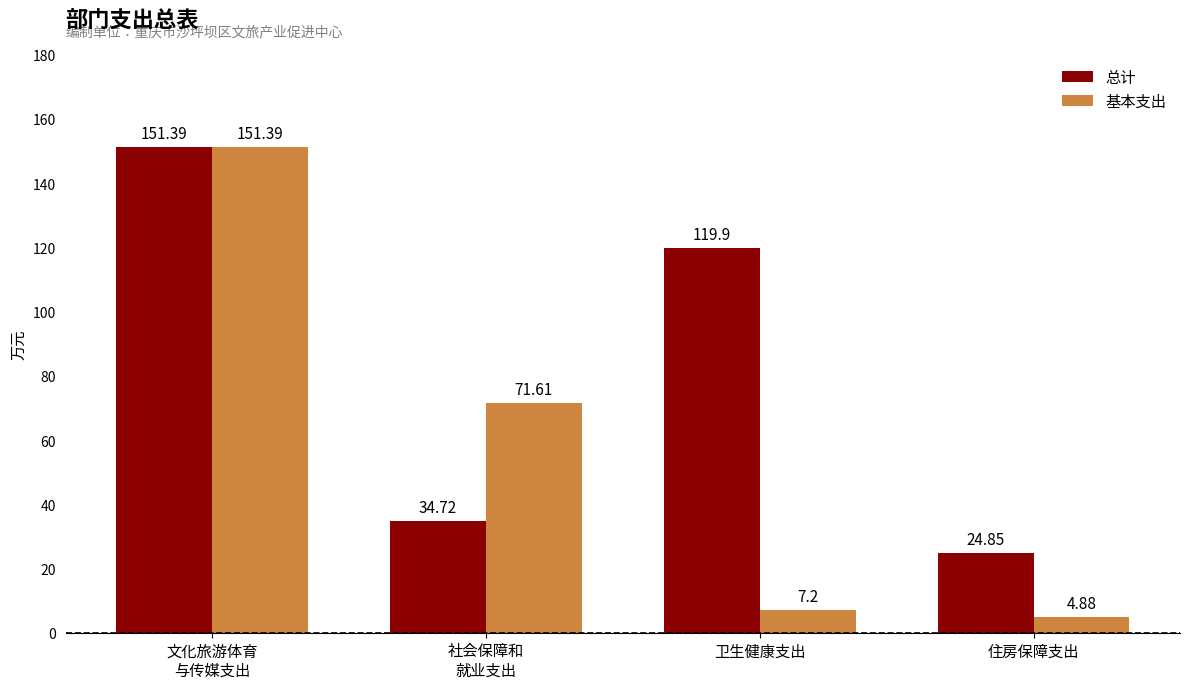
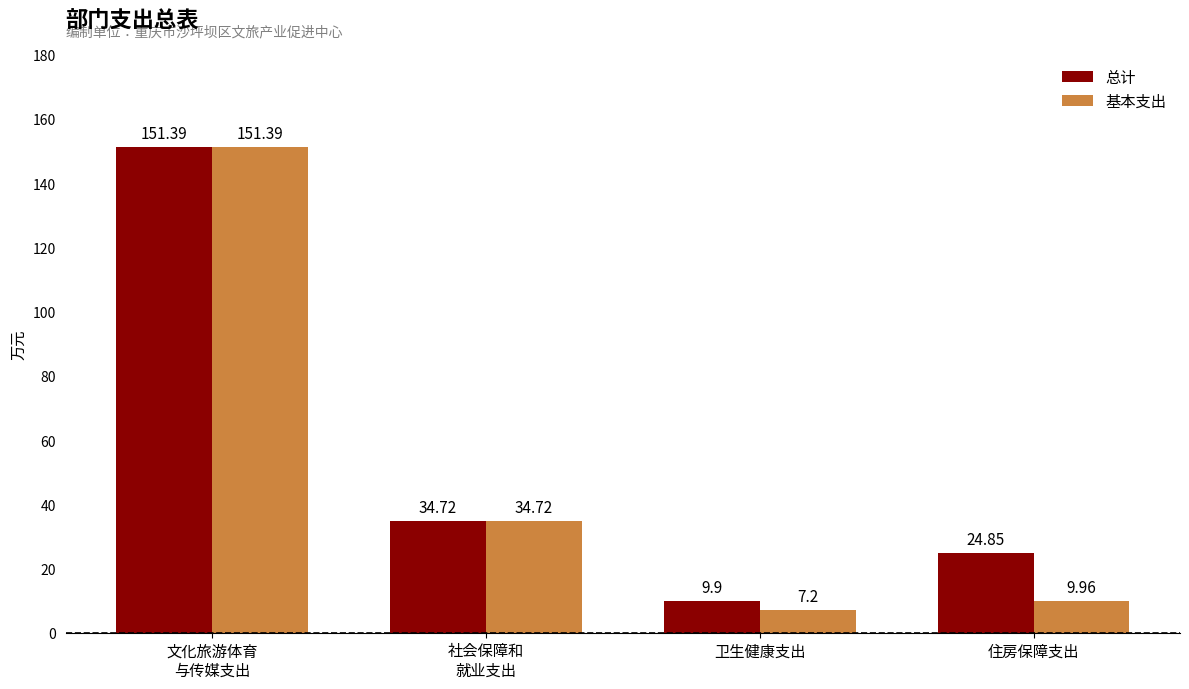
基本支出, 社会保障和 就业支出: 71.61 -> 34.72
总计, 卫生健康支出: 119.9 -> 9.9
基本支出, 住房保障支出: 4.88 -> 9.96
